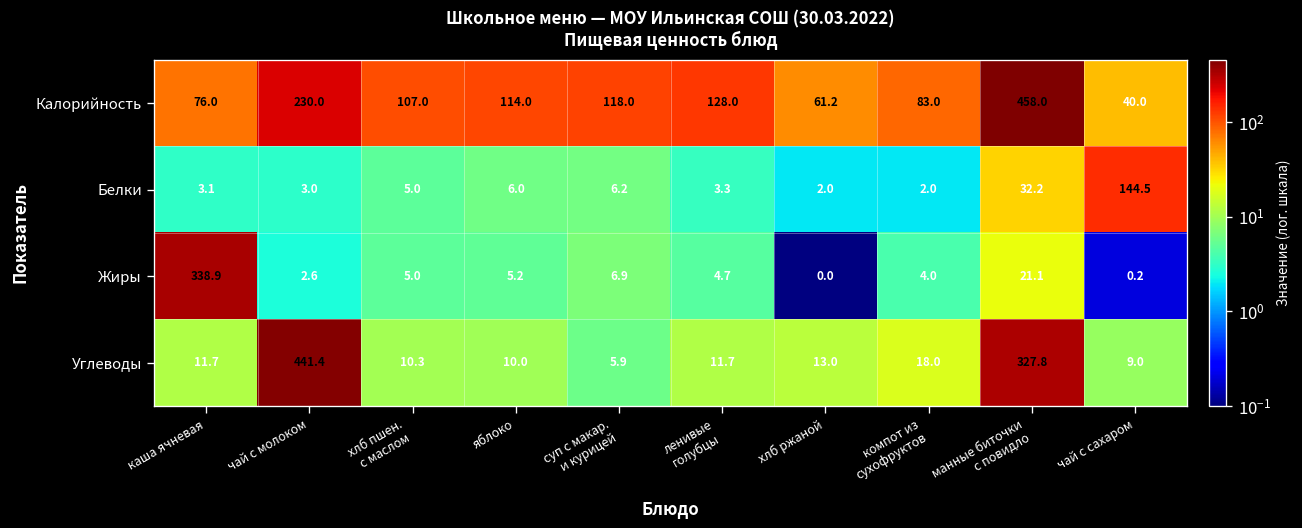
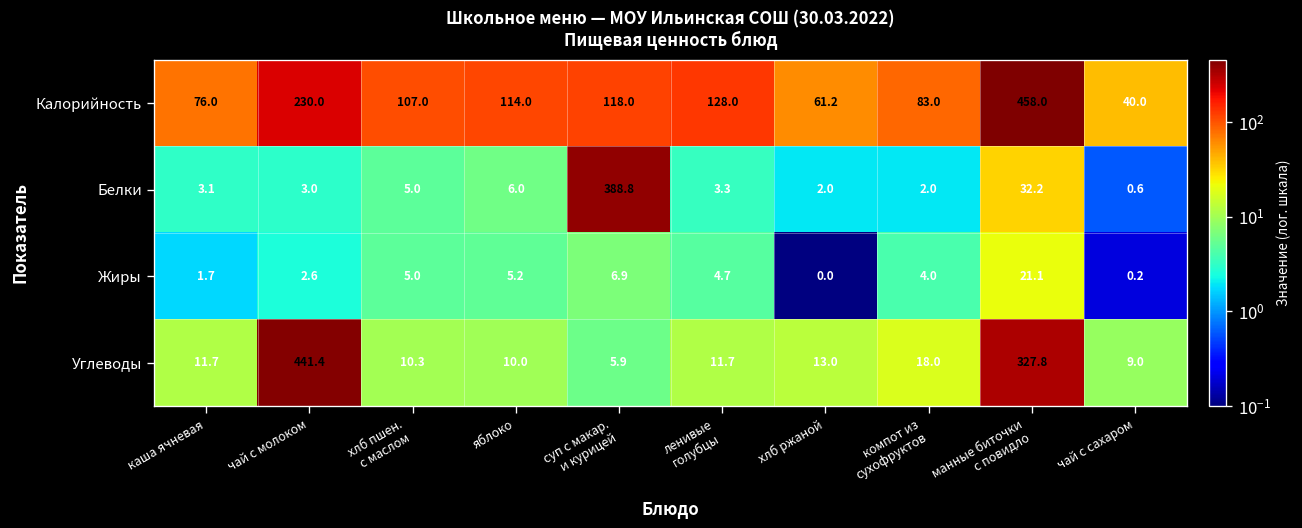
Белки, суп с макар. и курицей: 6.2 -> 388.8
Белки, чай с сахаром: 144.5 -> 0.6
Жиры, каша ячневая: 338.9 -> 1.7
